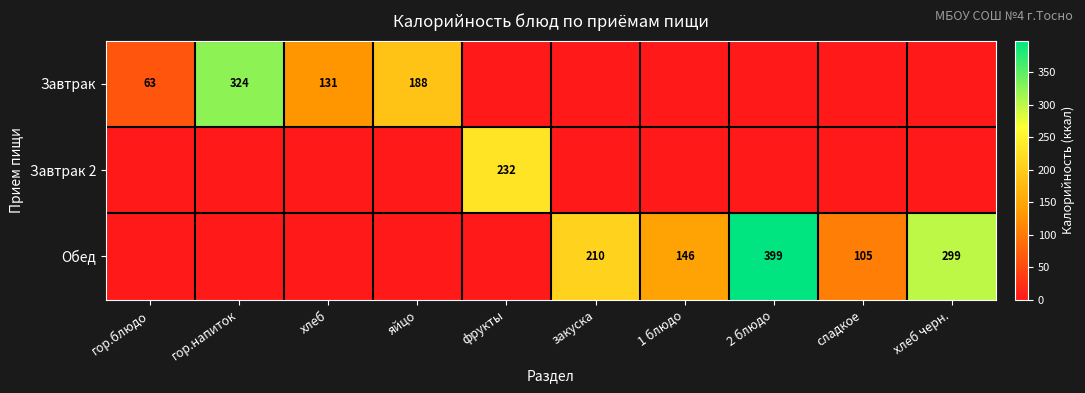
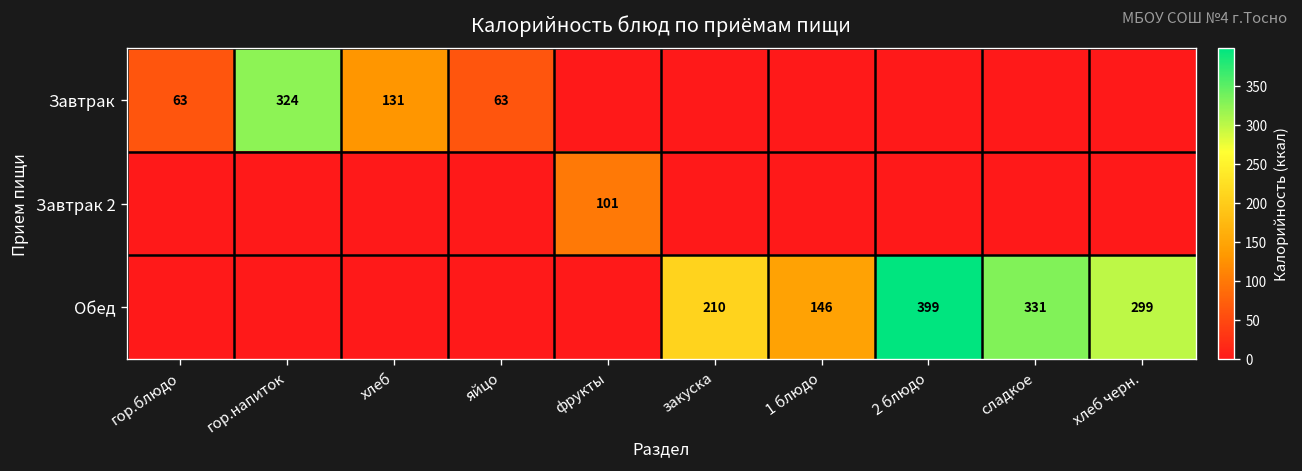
Завтрак, яйцо: 188 -> 63
Завтрак 2, фрукты: 232 -> 101
Обед, сладкое: 105 -> 331
